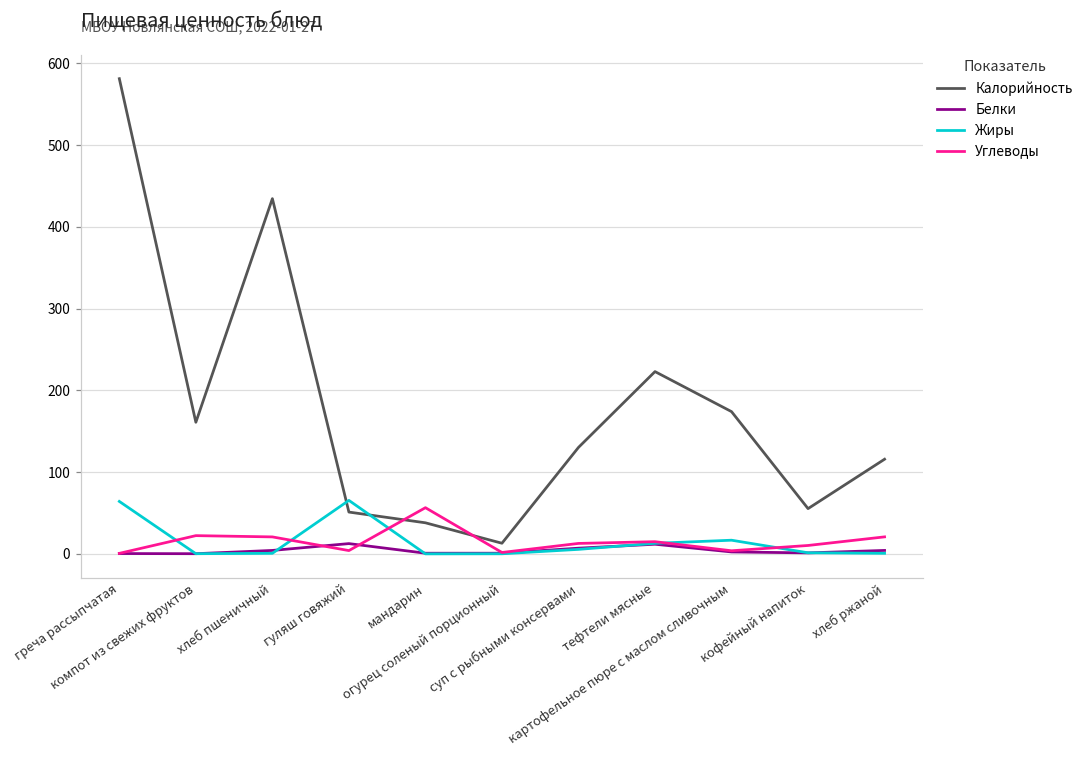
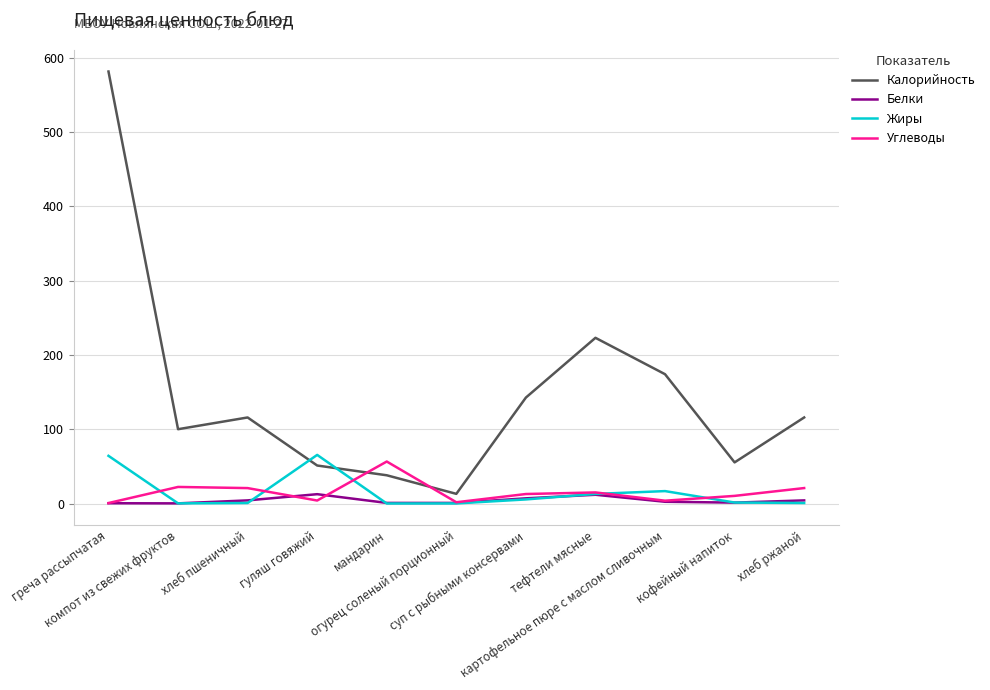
Калорийность, компот из свежих фруктов: 160 -> 100
Калорийность, хлеб пшеничный: 430 -> 120
Калорийность, суп с рыбными консервами: 130 -> 140
